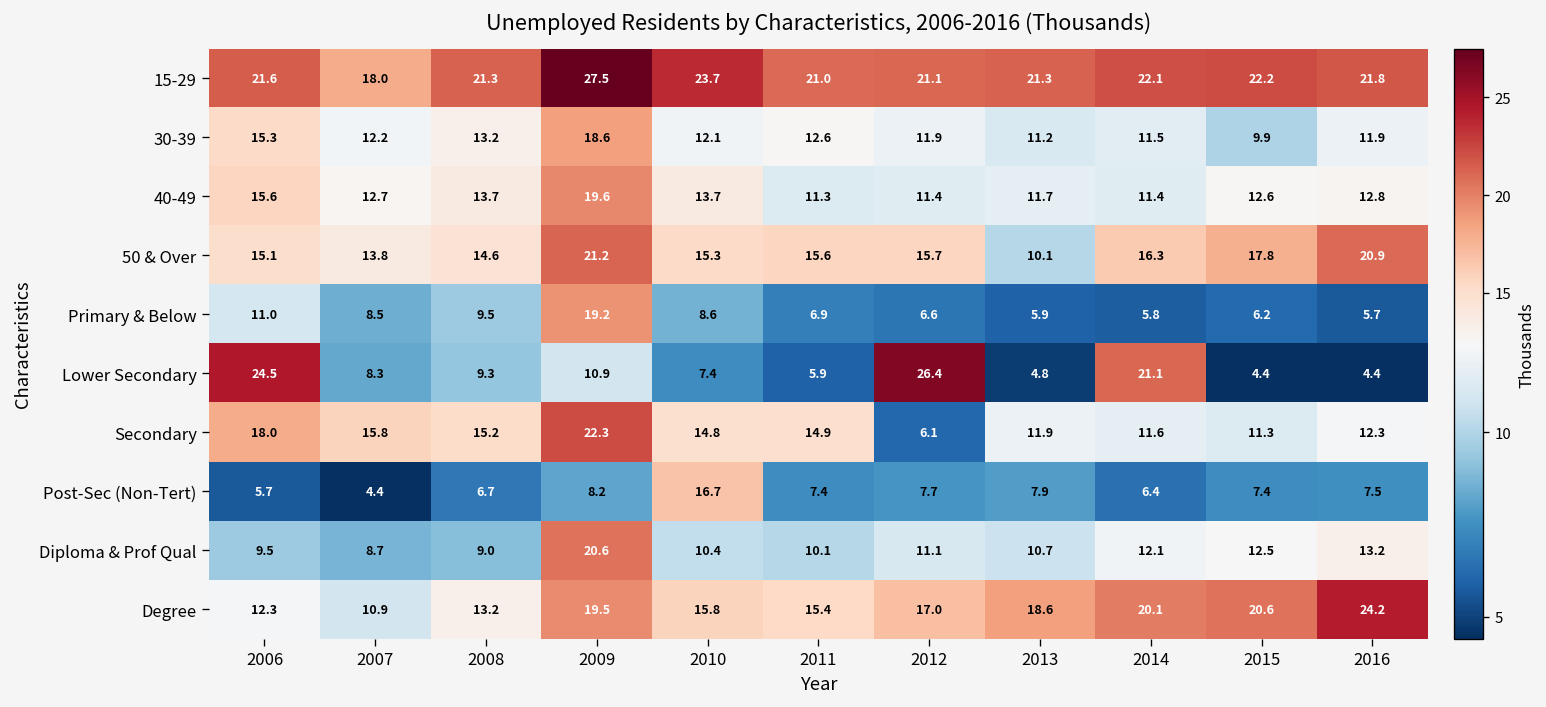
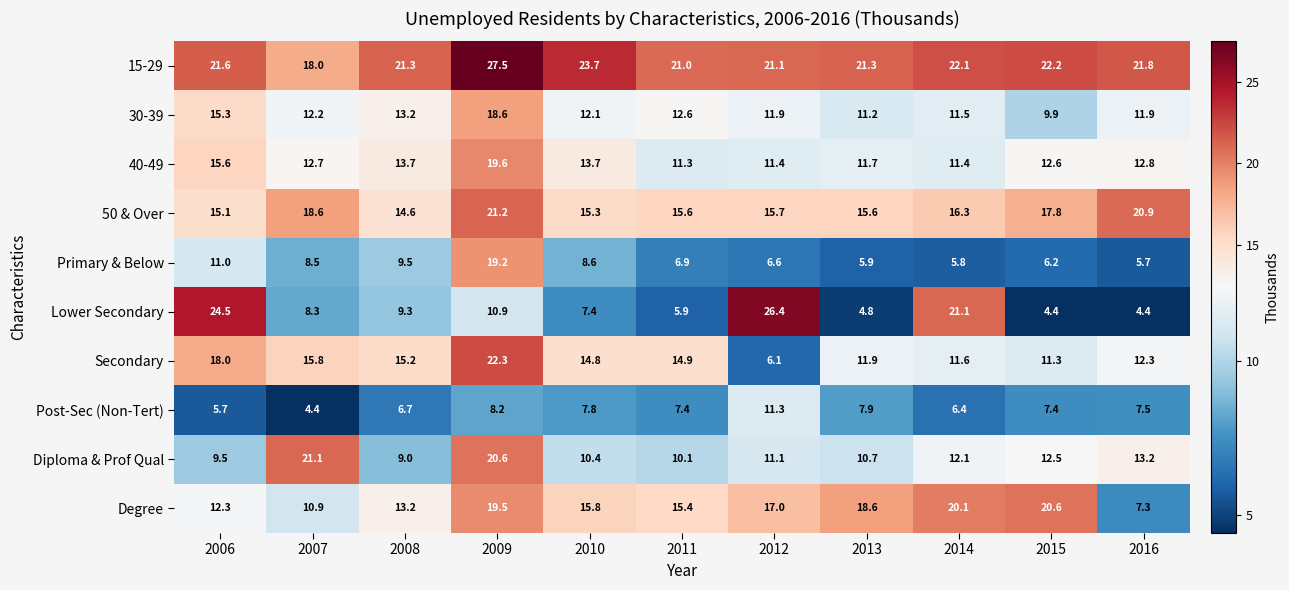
50 & Over, 2007: 13.8 -> 18.6
50 & Over, 2013: 10.1 -> 15.6
Post-Sec (Non-Tert), 2010: 16.7 -> 7.8
Post-Sec (Non-Tert), 2012: 7.7 -> 11.3
Diploma & Prof Qual, 2007: 8.7 -> 21.1
Degree, 2016: 24.2 -> 7.3
